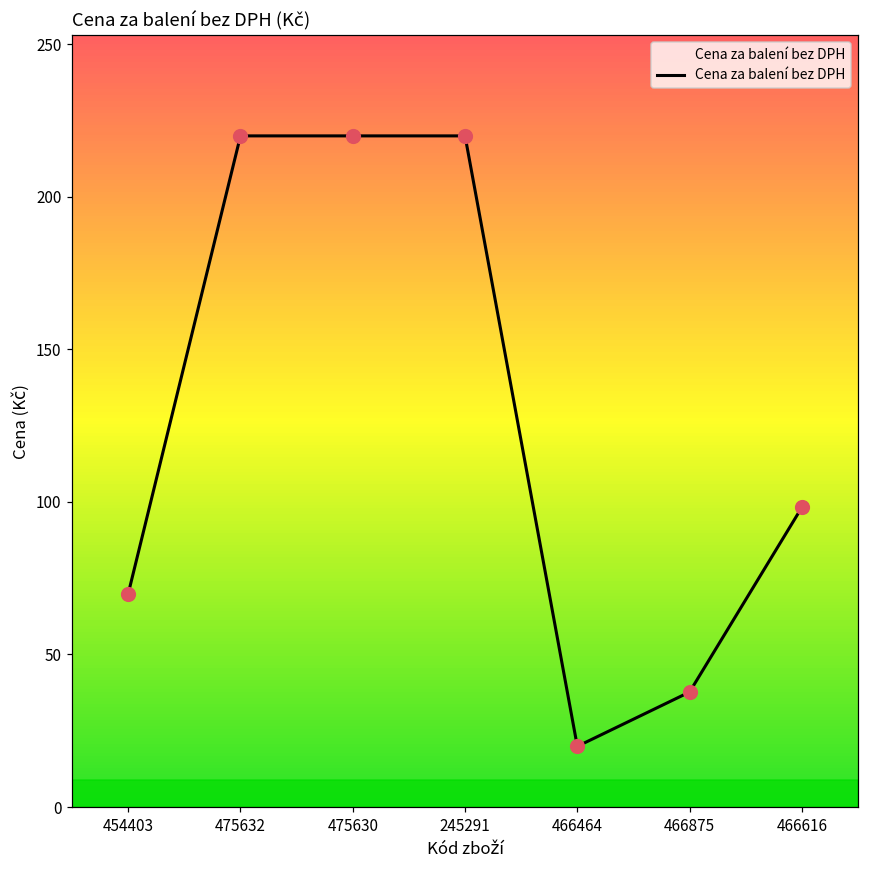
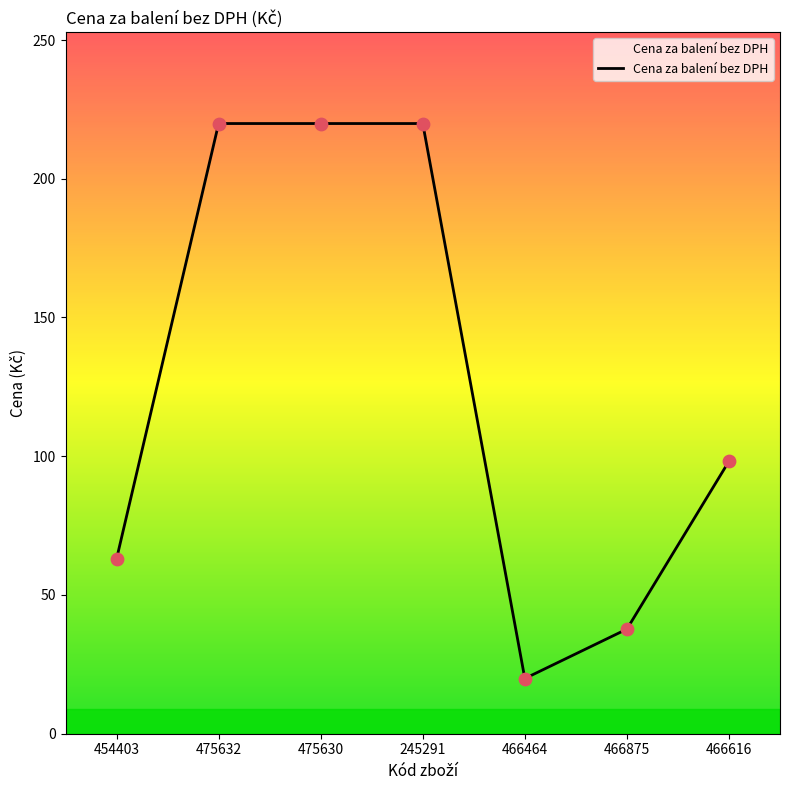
454403: 70 -> 63
